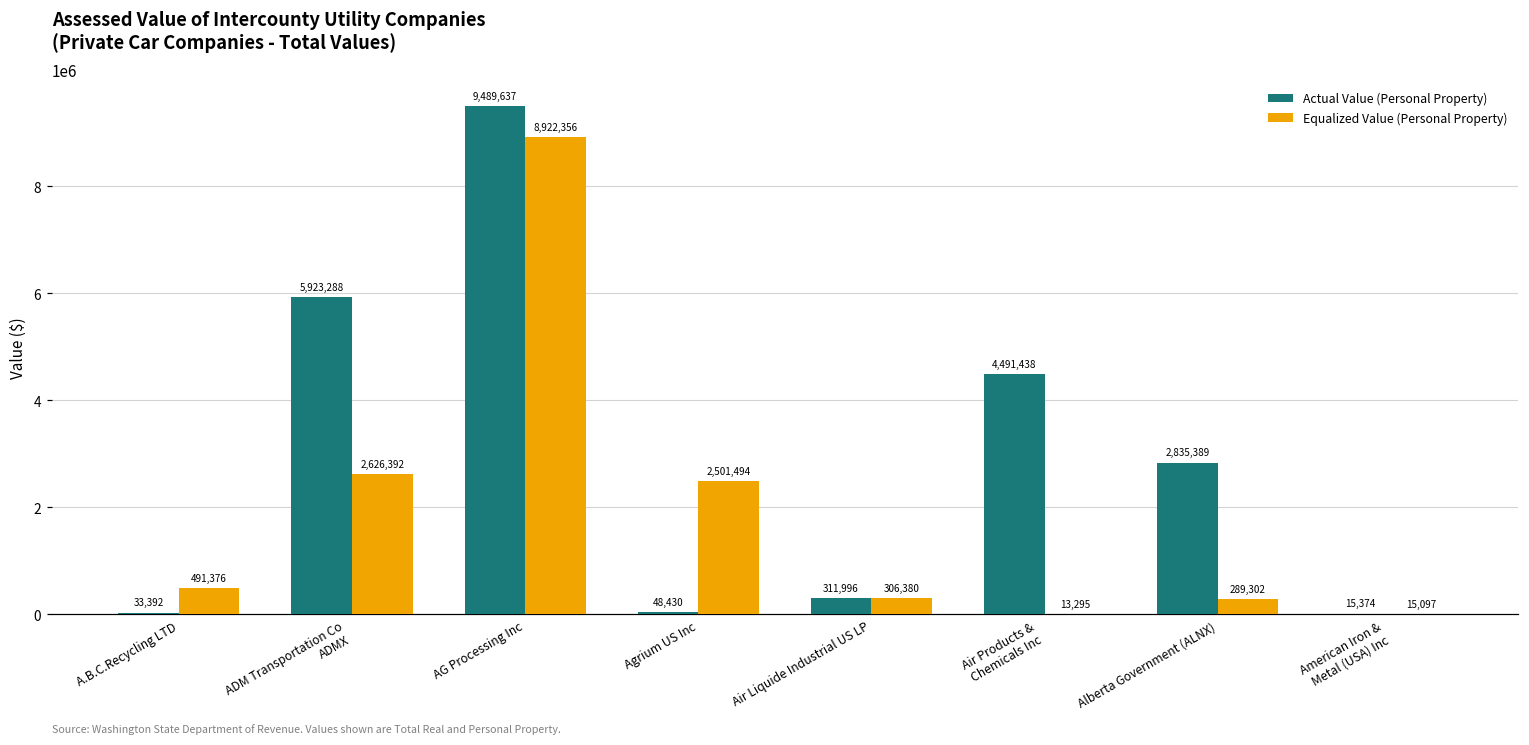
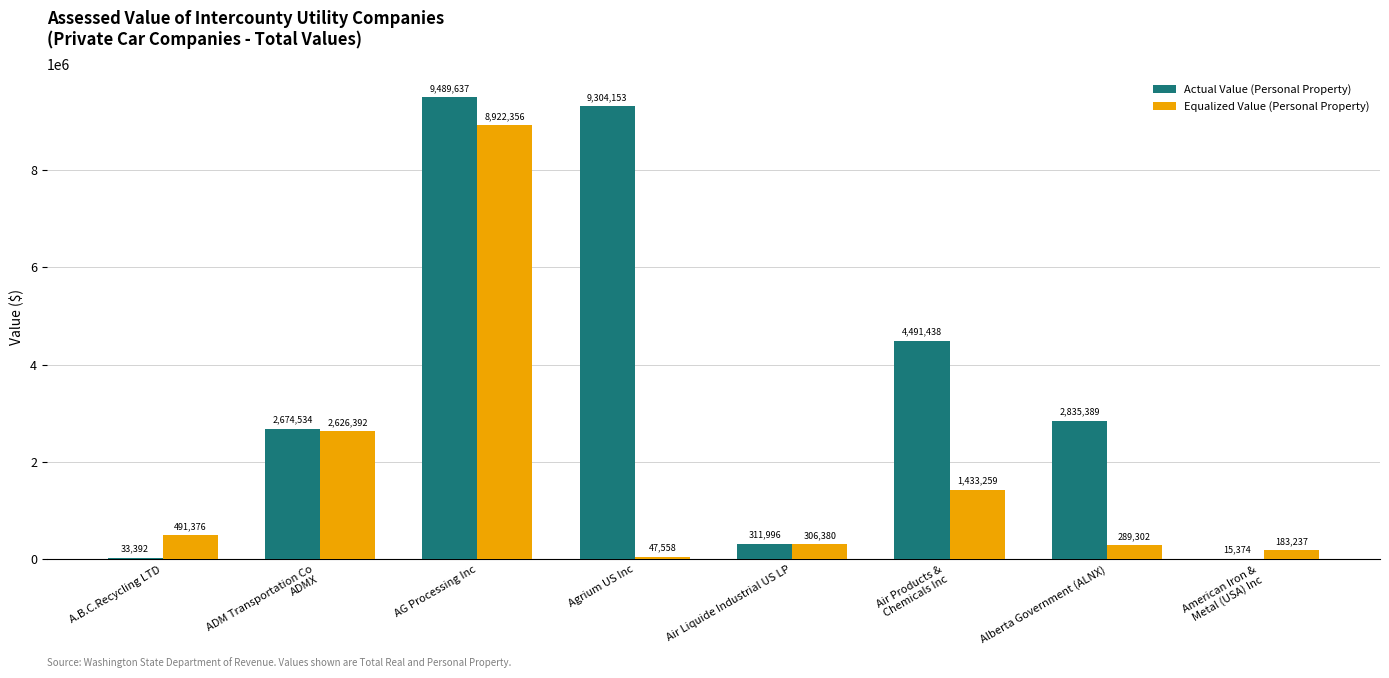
Actual Value (Personal Property), ADM Transportation Co ADMX: 5,923,288 -> 2,674,534
Actual Value (Personal Property), Agrium US Inc: 48,430 -> 9,304,153
Equalized Value (Personal Property), Agrium US Inc: 2,501,494 -> 47,558
Equalized Value (Personal Property), Air Products & Chemicals Inc: 13,295 -> 1,433,259
Equalized Value (Personal Property), American Iron & Metal (USA) Inc: 15,097 -> 183,237
